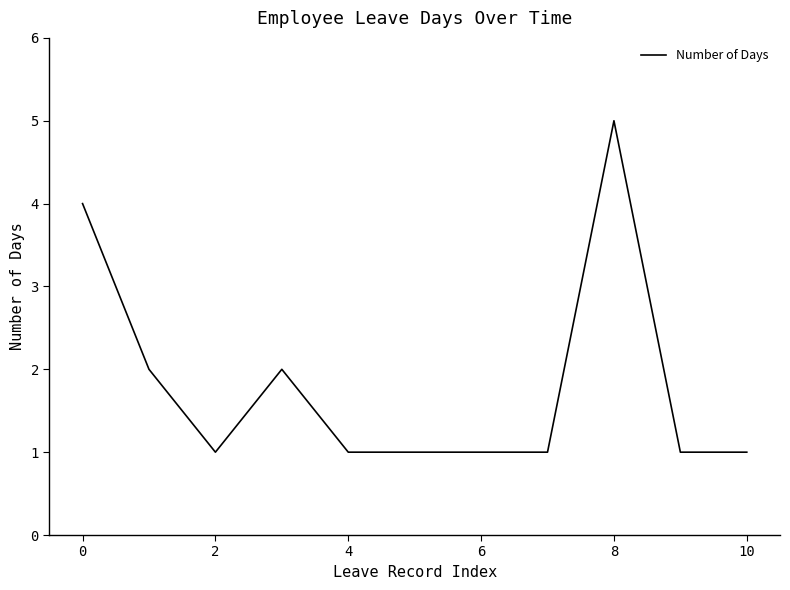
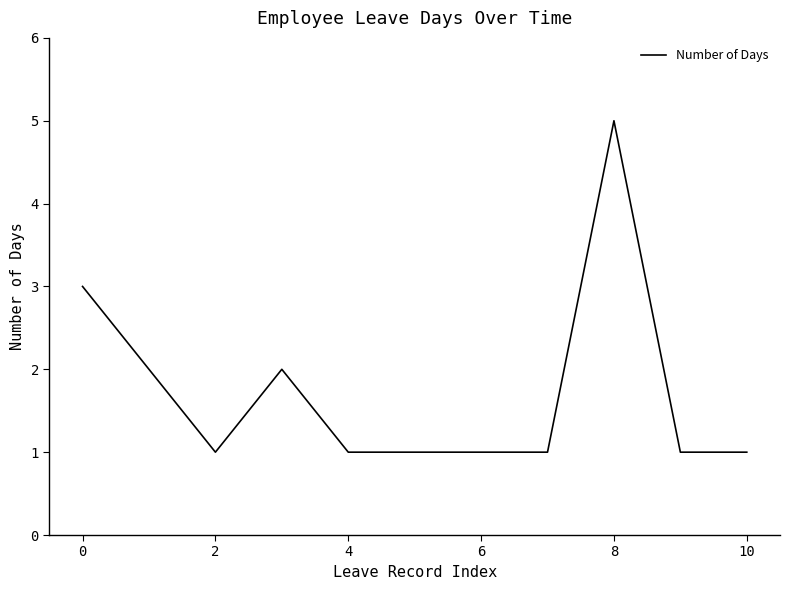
0: 4 -> 3
